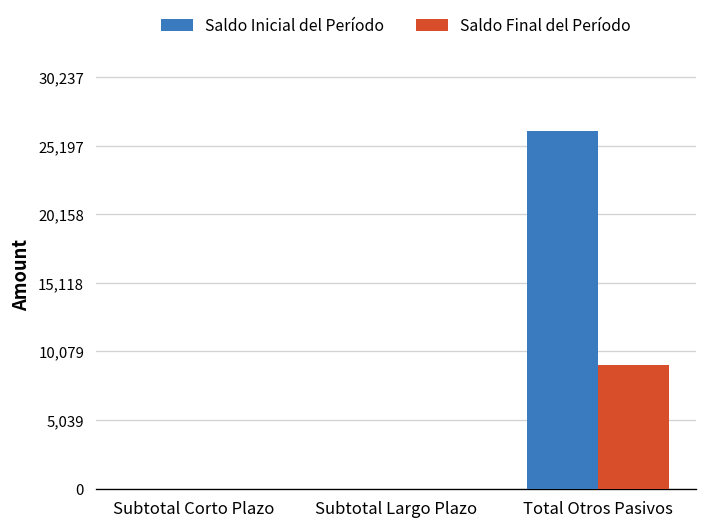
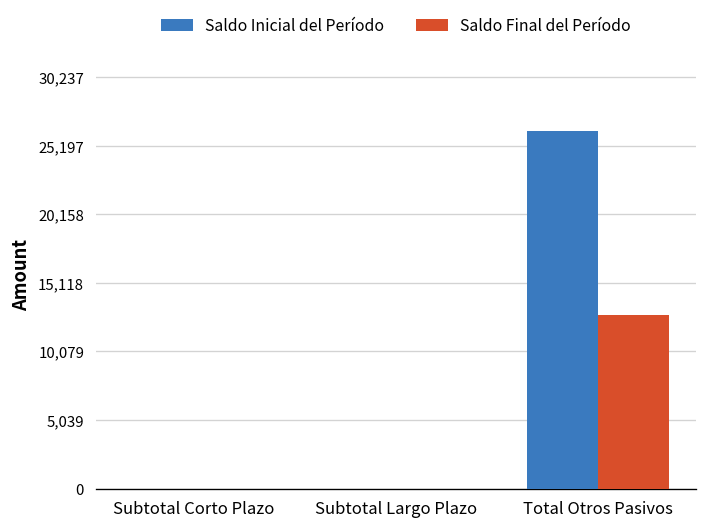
Saldo Final del Período, Total Otros Pasivos: 9,100 -> 12,800
